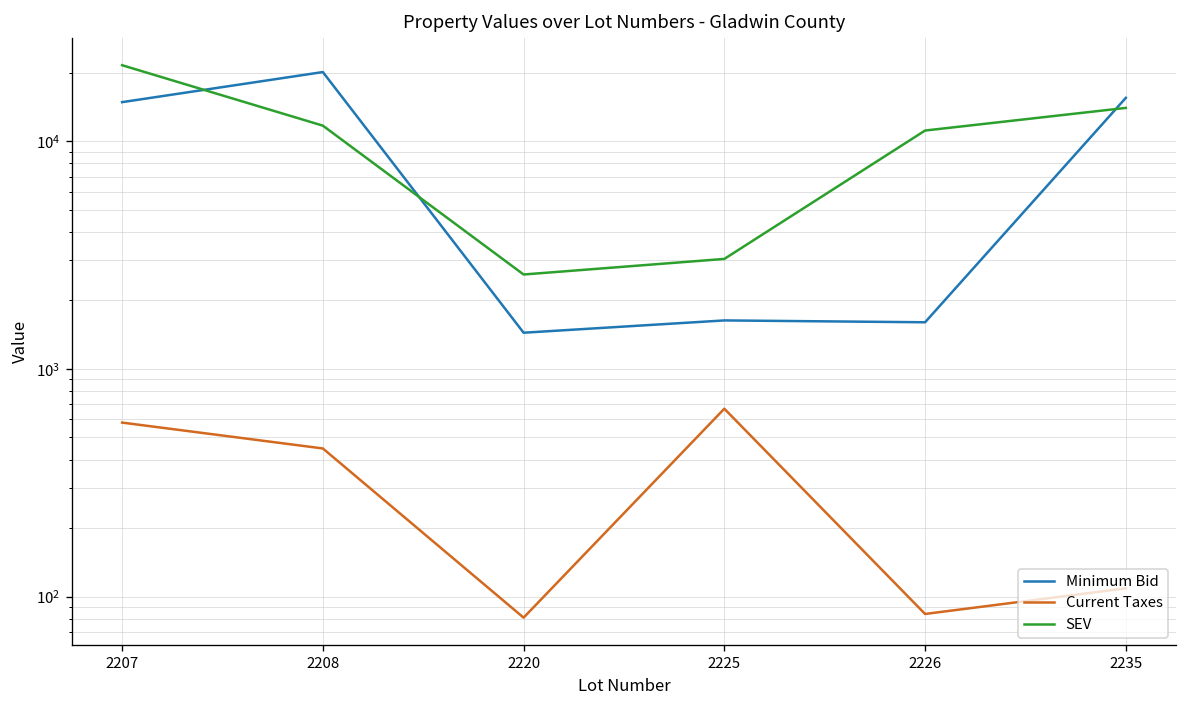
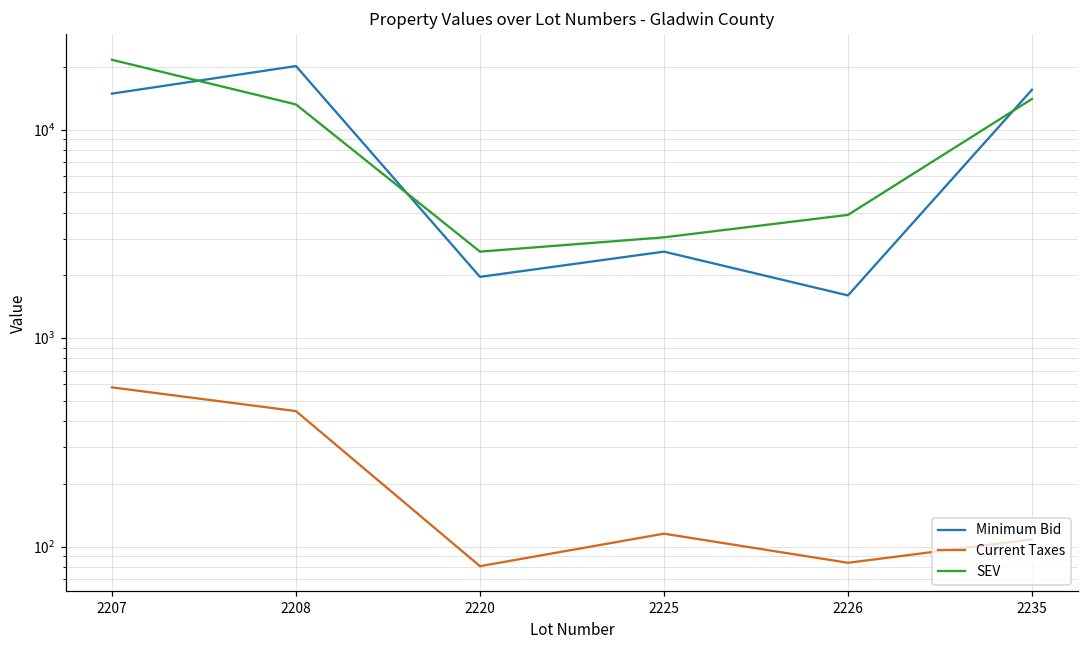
SEV, 2208: 12000 -> 13000
Minimum Bid, 2220: 1400 -> 2000
Minimum Bid, 2225: 1600 -> 2600
Current Taxes, 2225: 670 -> 120
SEV, 2226: 11000 -> 3900
